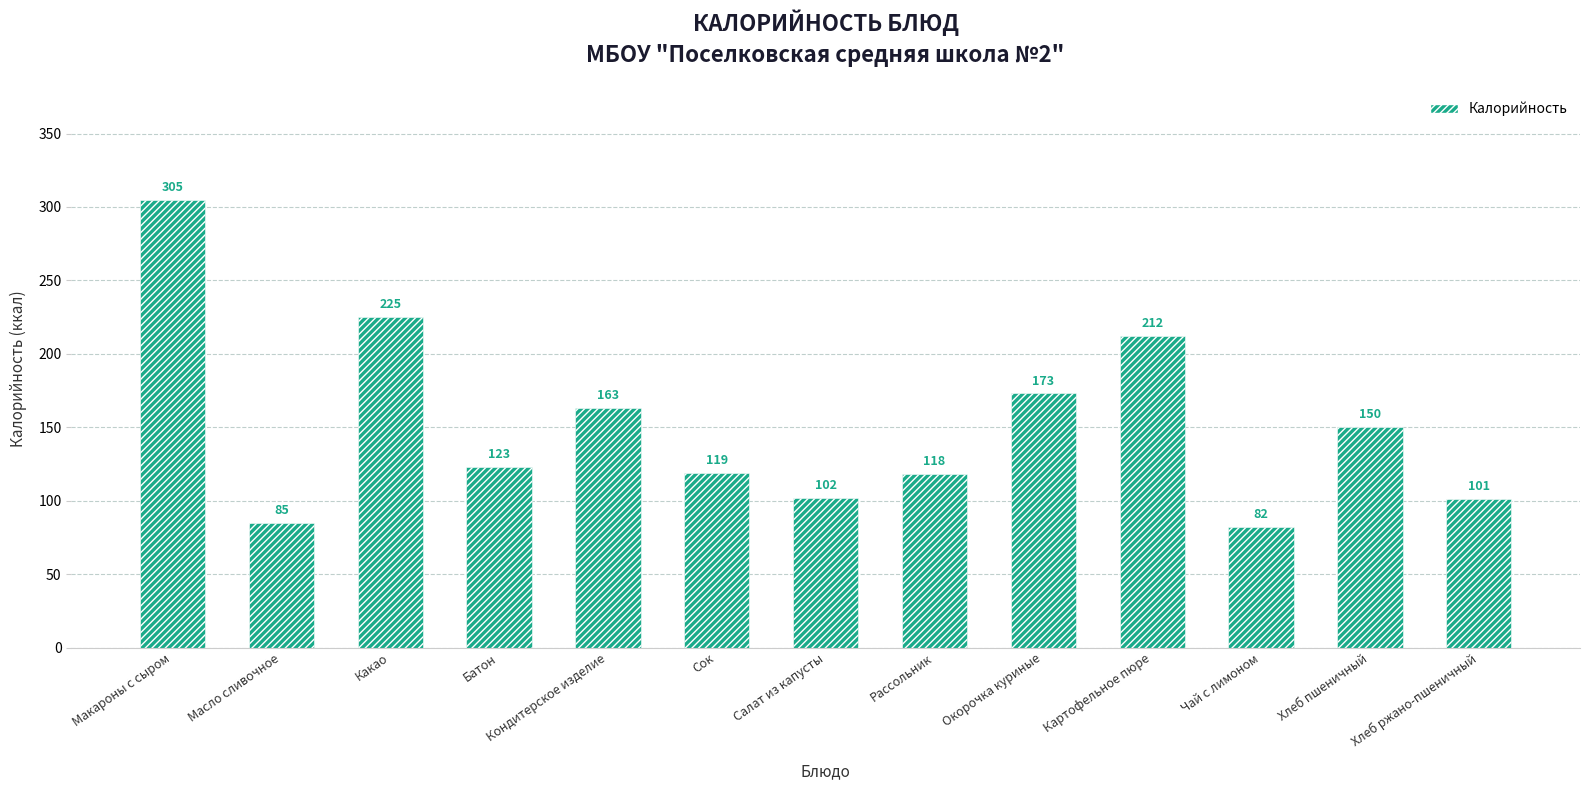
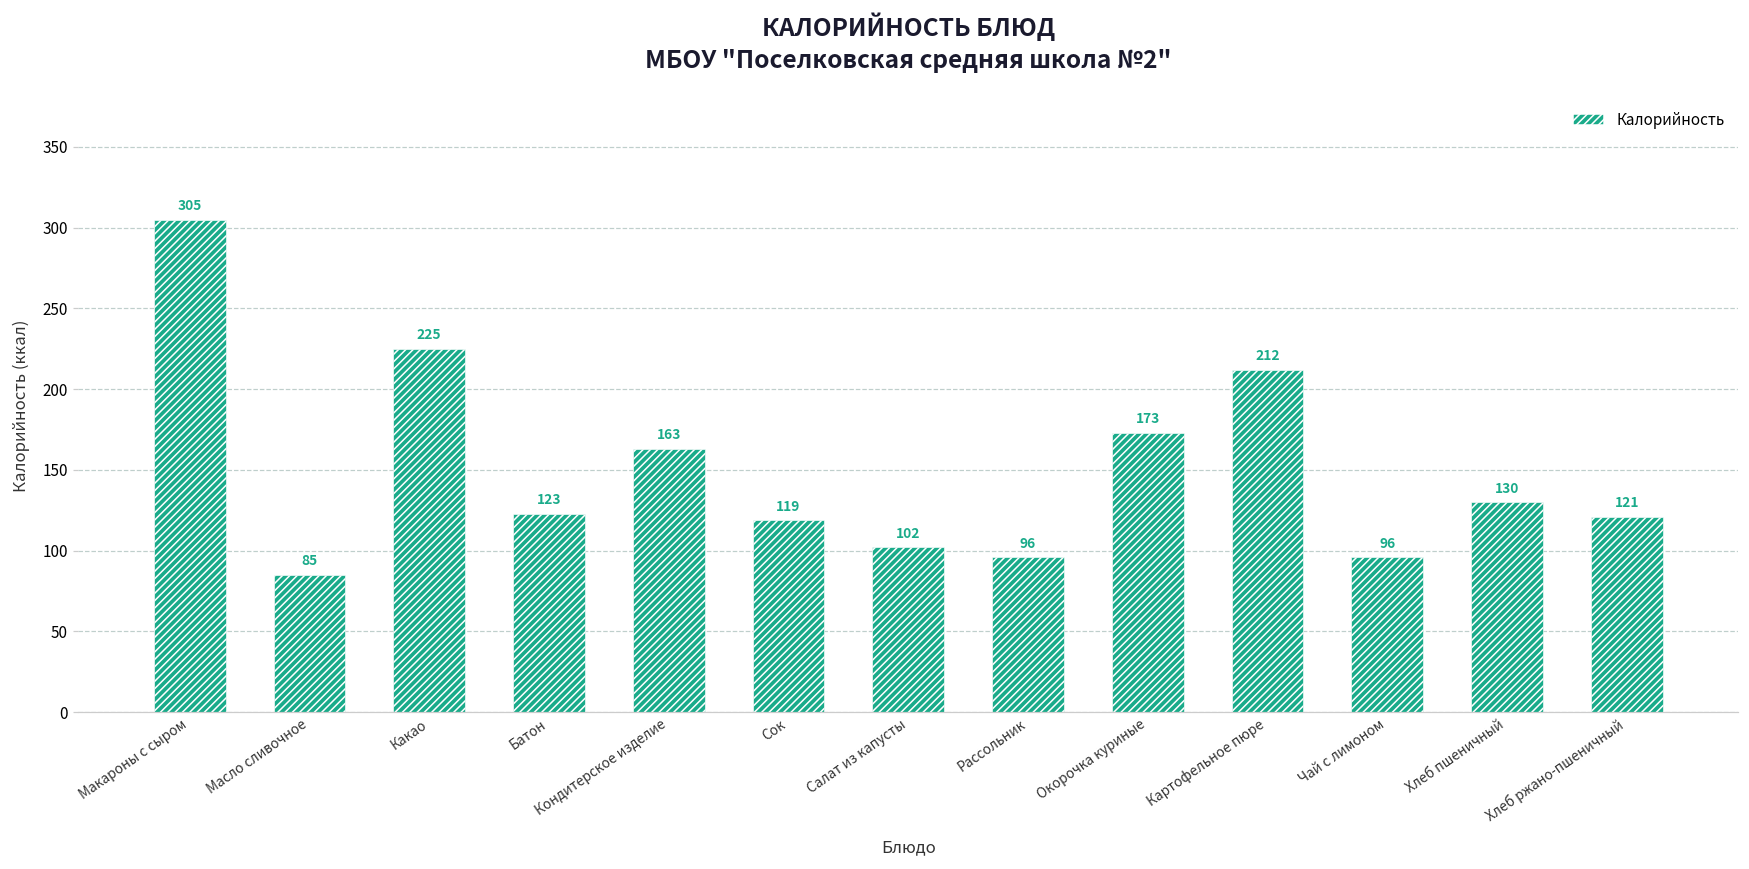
Рассольник: 118 -> 96
Чай с лимоном: 82 -> 96
Хлеб пшеничный: 150 -> 130
Хлеб ржано-пшеничный: 101 -> 121
